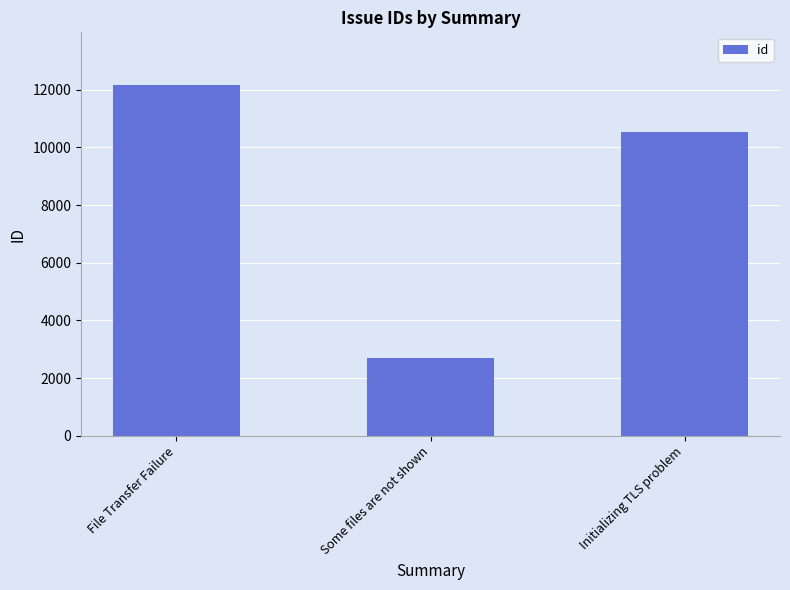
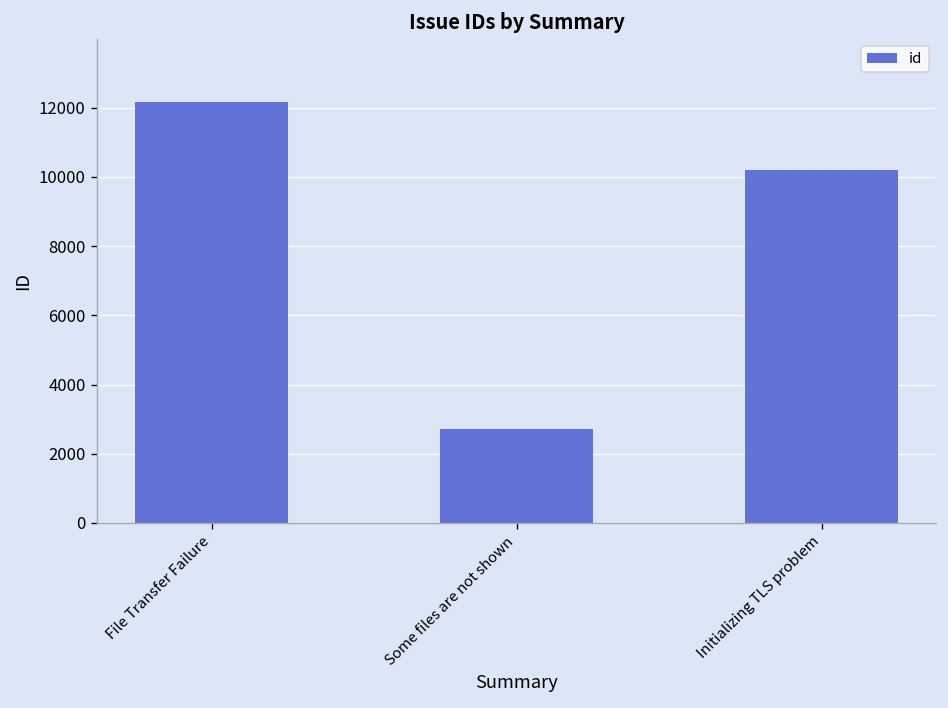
Initializing TLS problem: 10500 -> 10200
